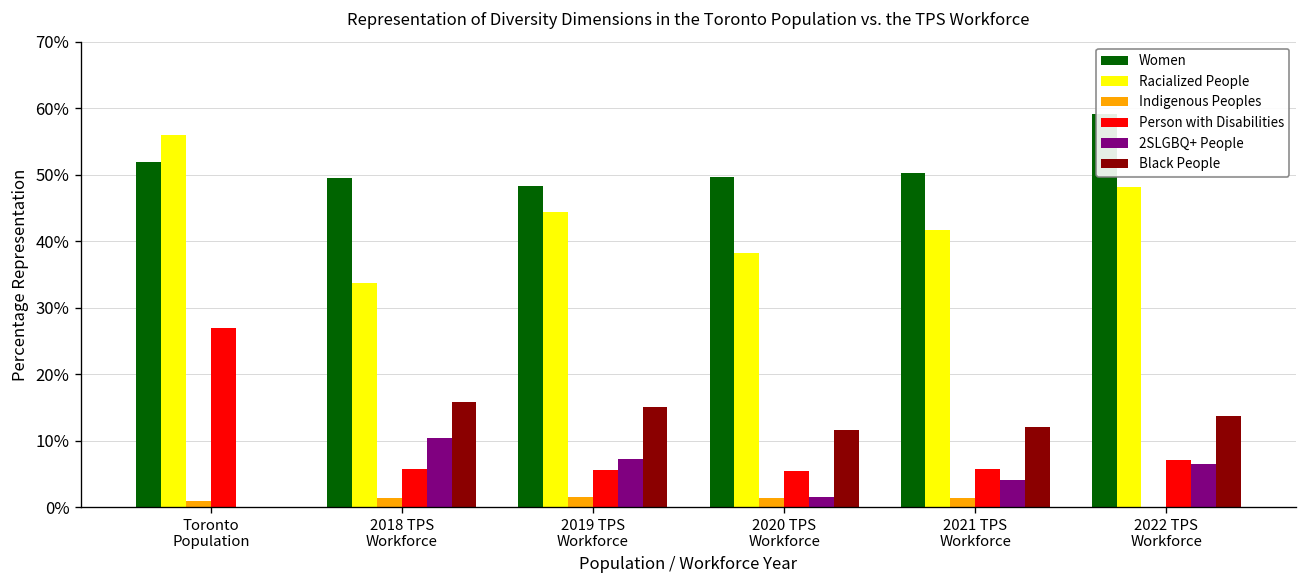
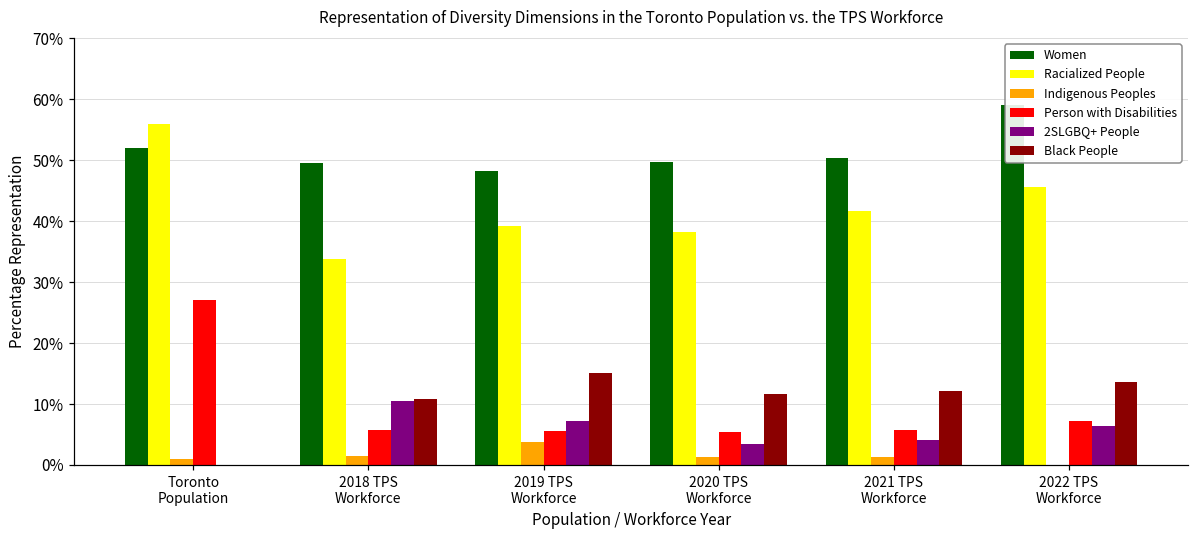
Black People, 2018 TPS Workforce: 16% -> 11%
Racialized People, 2019 TPS Workforce: 44% -> 39%
Indigenous Peoples, 2019 TPS Workforce: 2% -> 4%
2SLGBQ+ People, 2020 TPS Workforce: 2% -> 4%
Racialized People, 2022 TPS Workforce: 48% -> 46%
